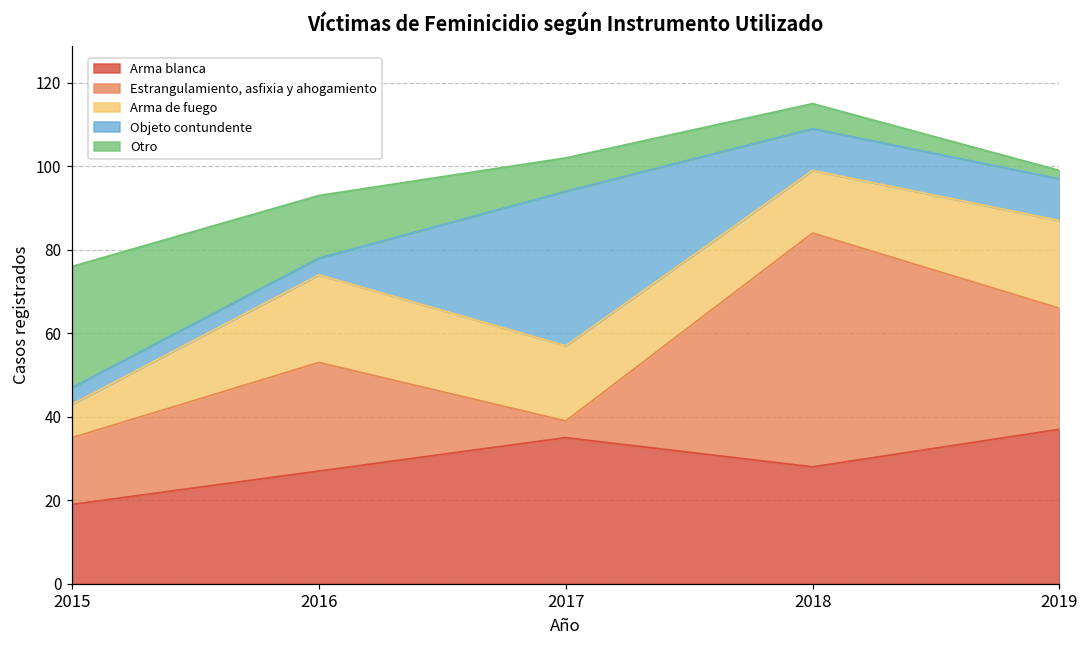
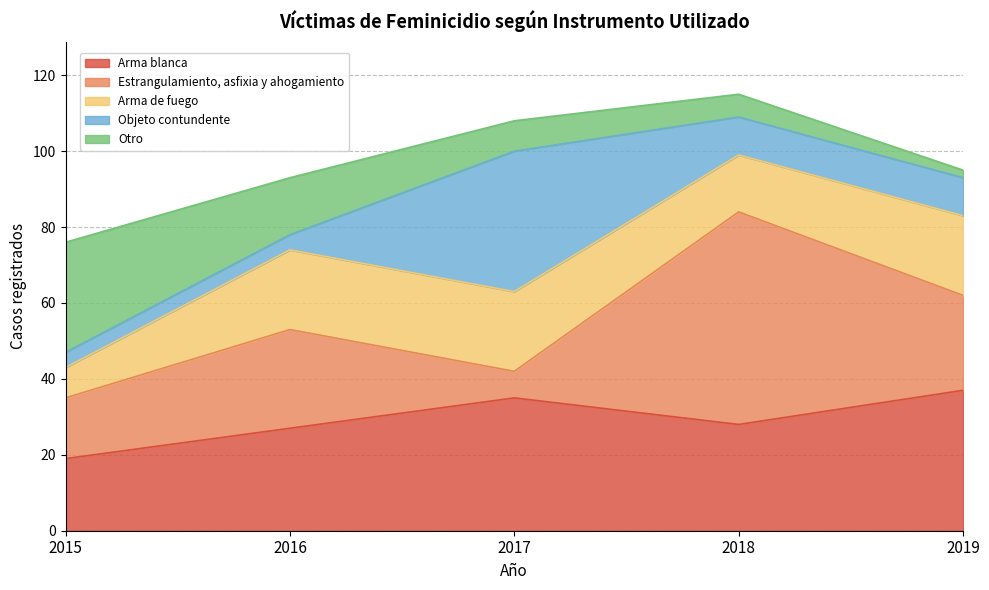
Estrangulamiento, asfixia y ahogamiento, 2017: 4 -> 7
Arma de fuego, 2017: 18 -> 21
Estrangulamiento, asfixia y ahogamiento, 2019: 29 -> 25
